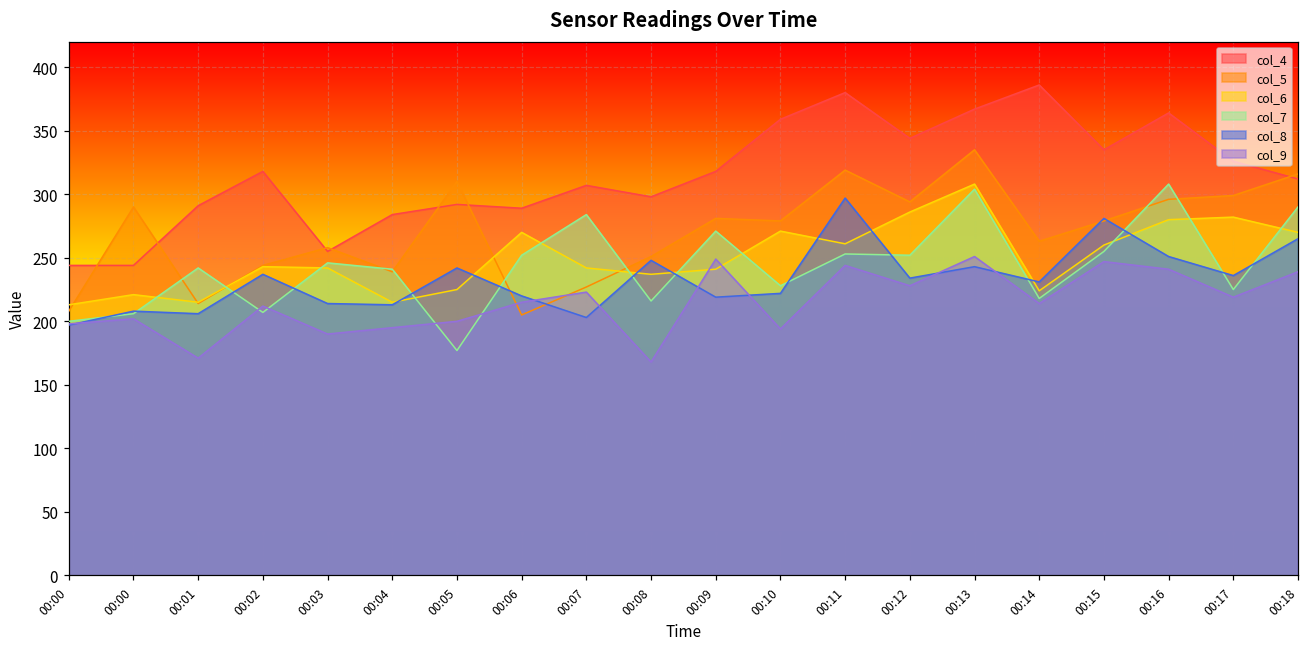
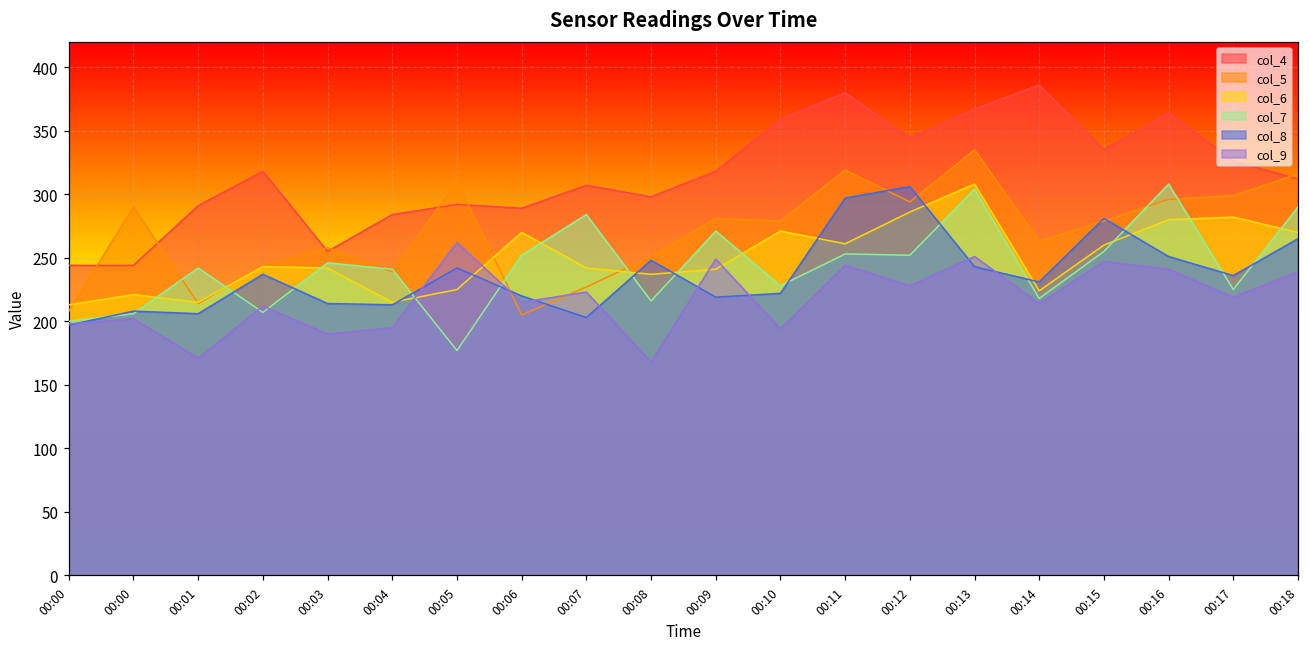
col_9, 00:05: 200 -> 262
col_8, 00:12: 234 -> 306
